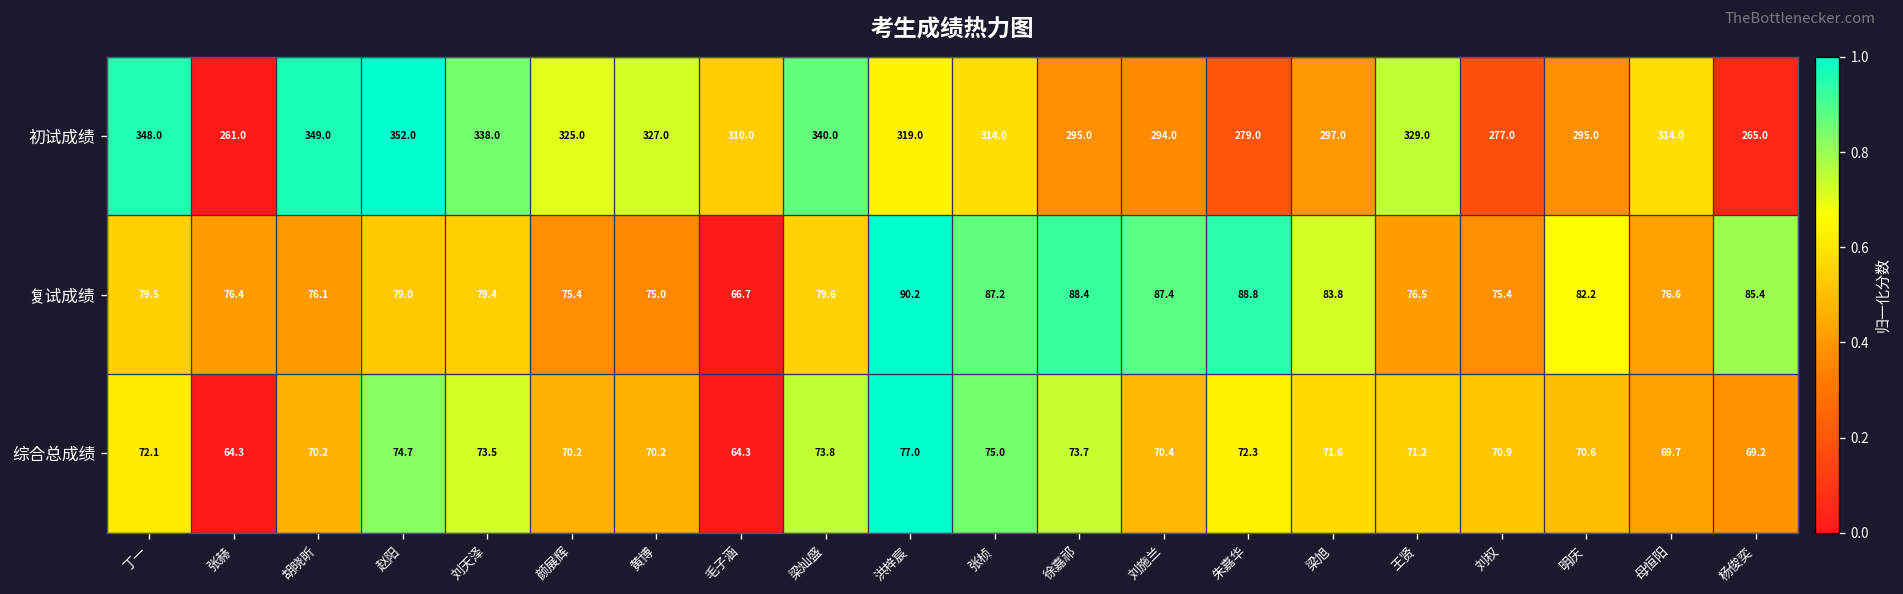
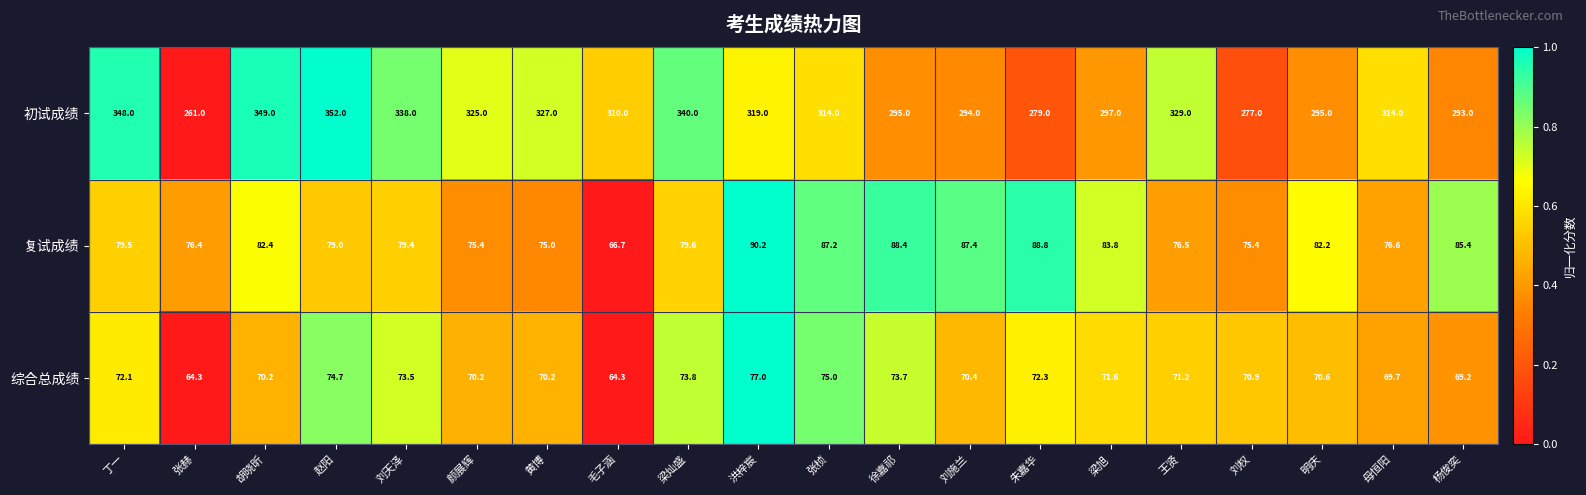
初试成绩, 杨俊奕: 265.0 -> 293.0
复试成绩, 胡晓昕: 76.1 -> 82.4
